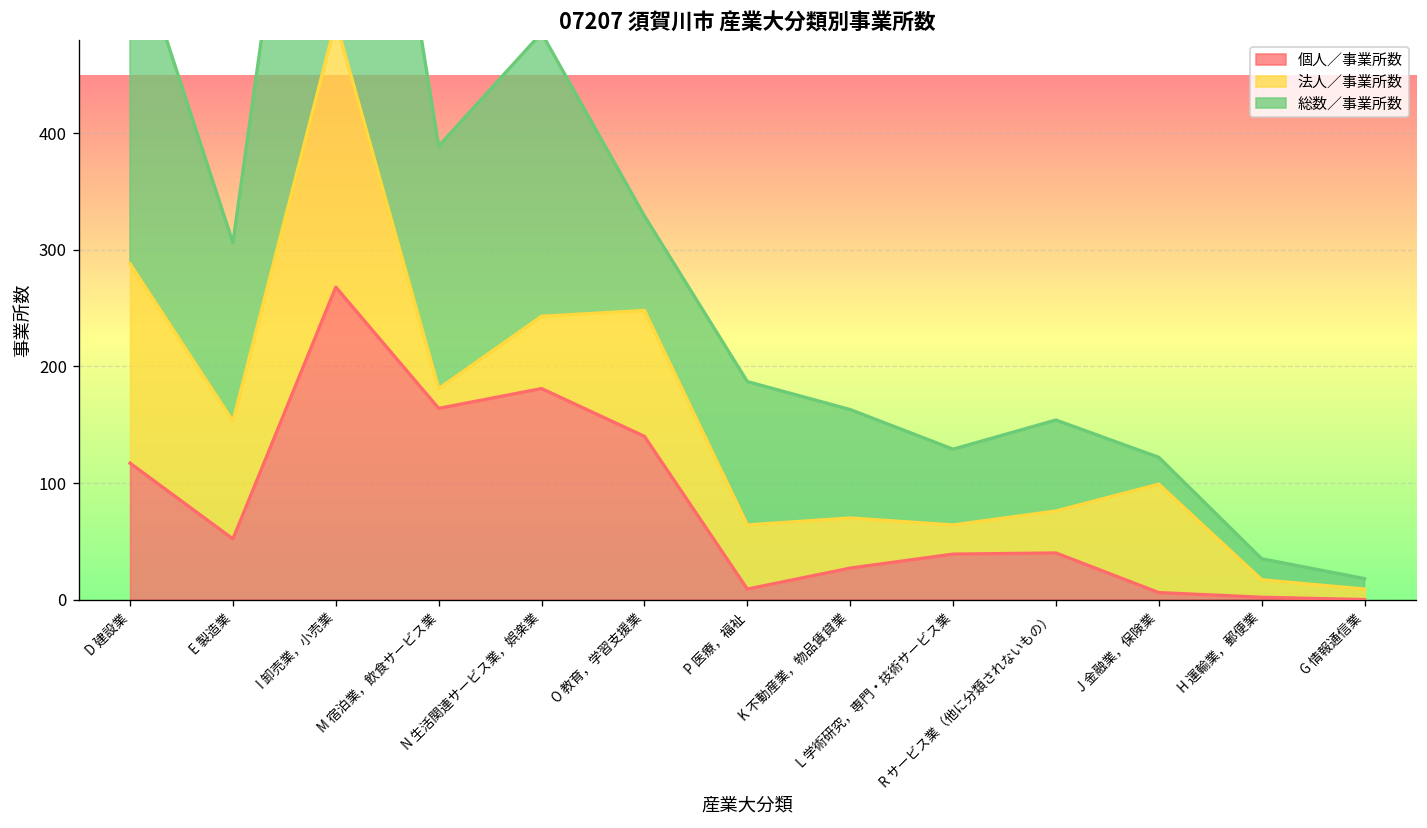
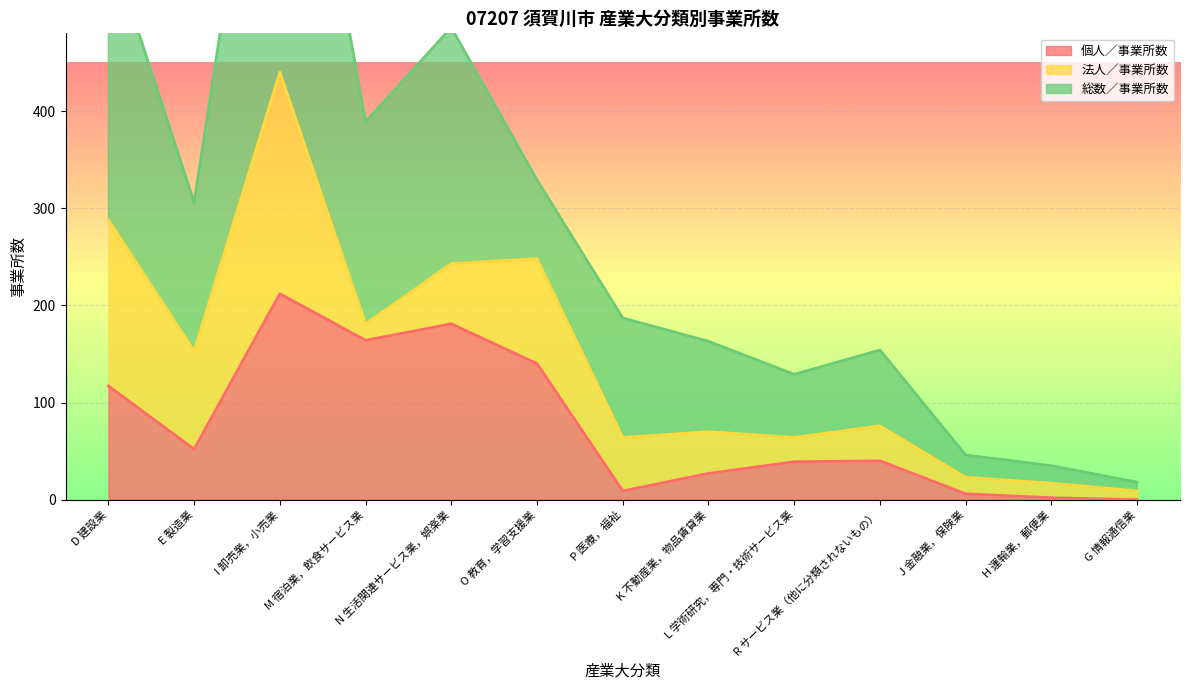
個人／事業所数, I 卸売業，小売業: 270 -> 210
法人／事業所数, J 金融業，保険業: 90 -> 20
